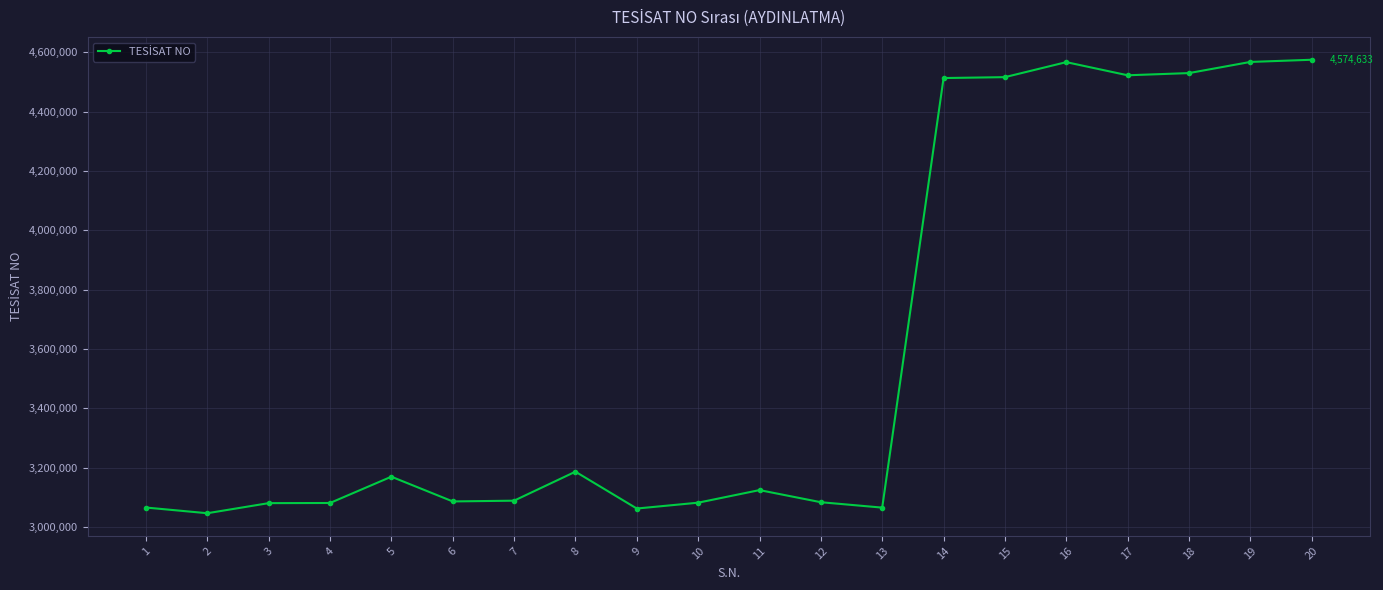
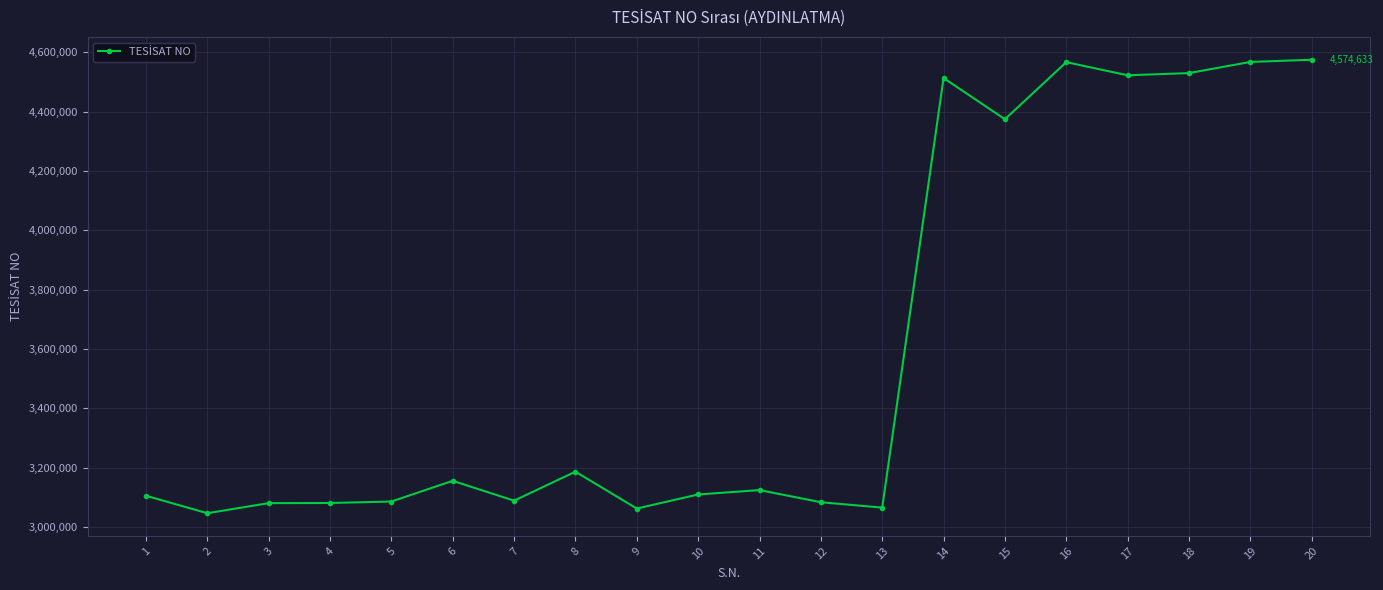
1: 3,070,000 -> 3,110,000
5: 3,170,000 -> 3,090,000
6: 3,090,000 -> 3,160,000
10: 3,080,000 -> 3,110,000
15: 4,520,000 -> 4,370,000
